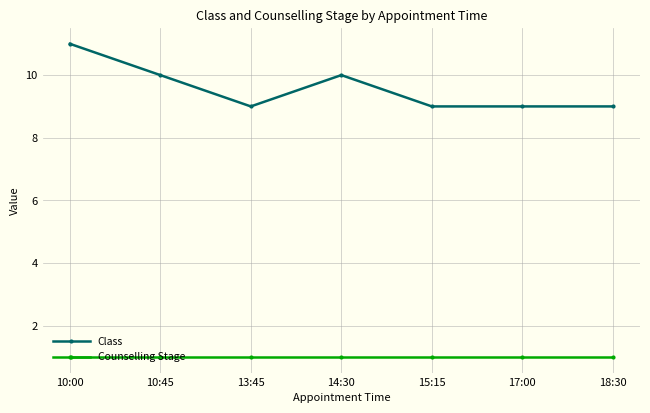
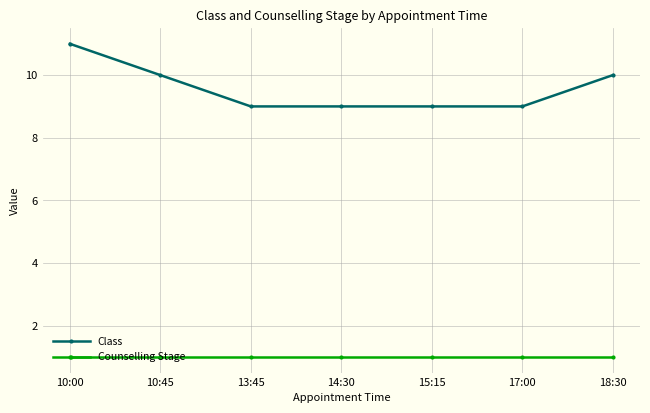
Class, 14:30: 10 -> 9
Class, 18:30: 9 -> 10
